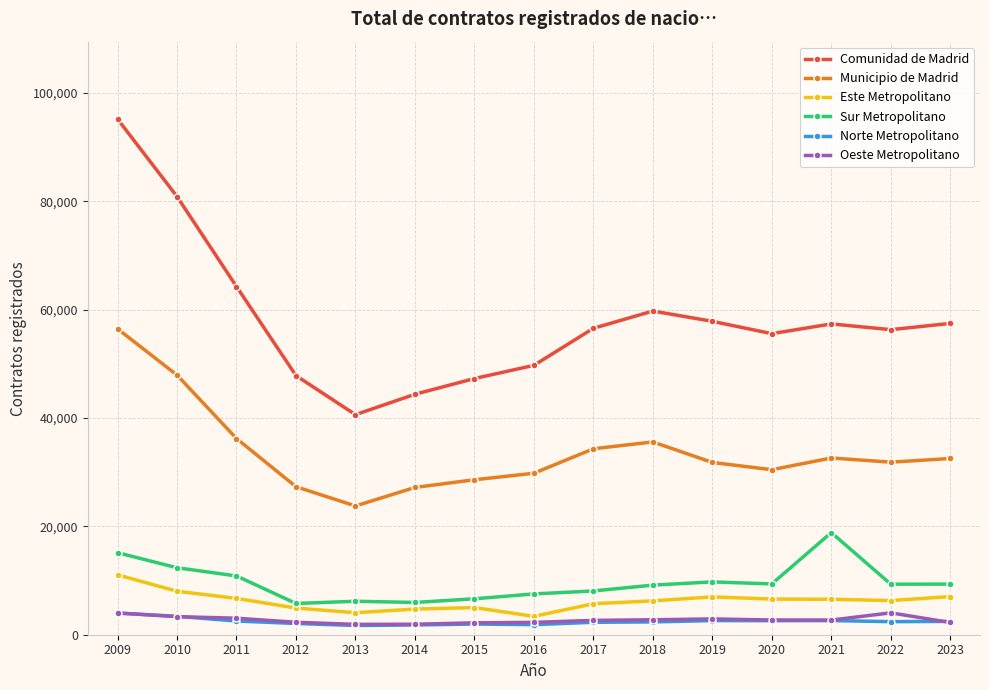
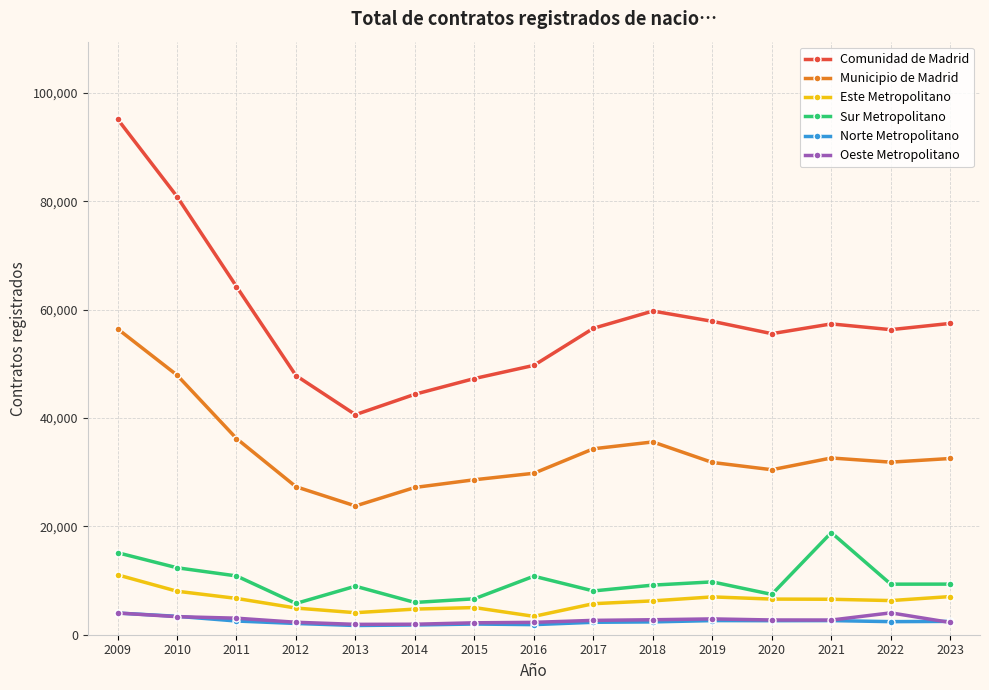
Sur Metropolitano, 2013: 6,000 -> 9,000
Sur Metropolitano, 2016: 8,000 -> 11,000
Sur Metropolitano, 2020: 9,000 -> 7,000
